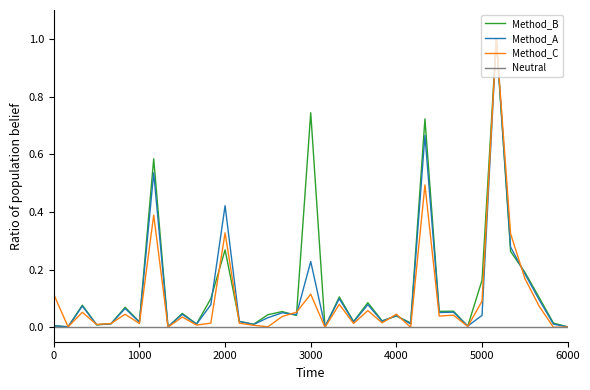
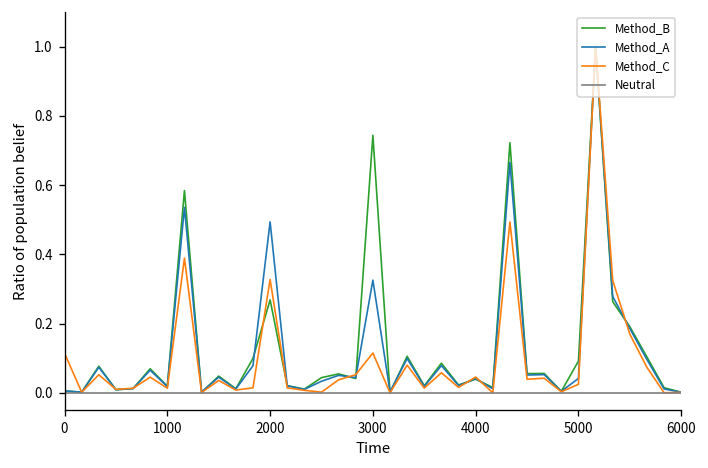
Method_A, 2000: 0.42 -> 0.49
Method_A, 3000: 0.23 -> 0.33
Method_B, 5000: 0.16 -> 0.09
Method_C, 5000: 0.09 -> 0.02
